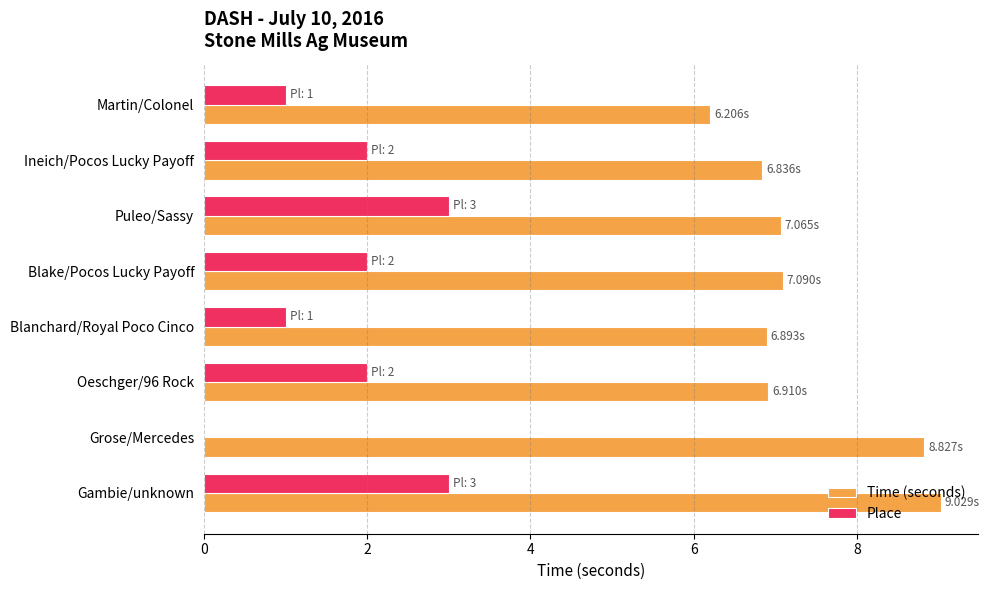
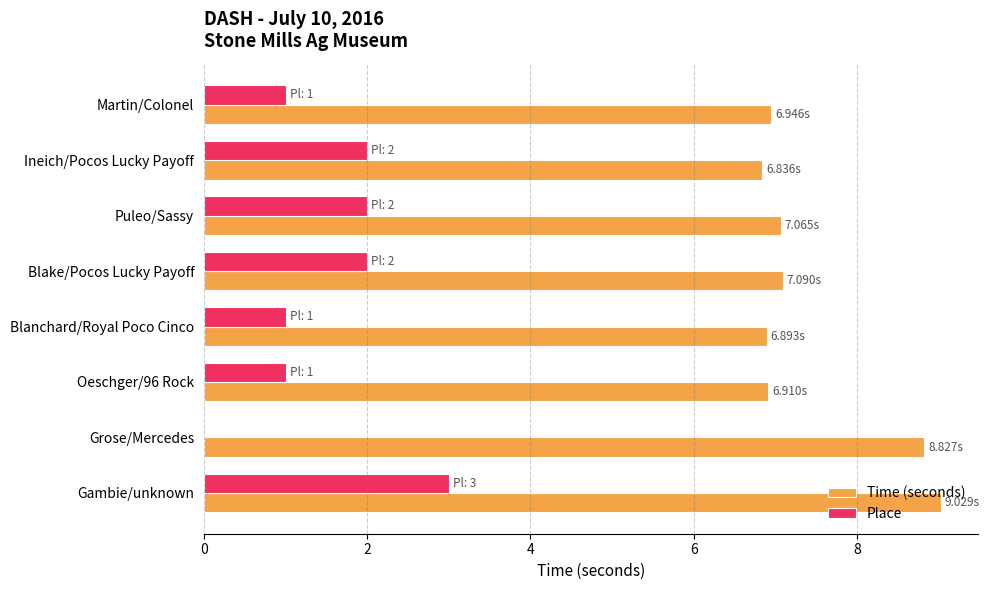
Time (seconds), Martin/Colonel: 6.206s -> 6.946s
Place, Puleo/Sassy: 3 -> 2
Place, Oeschger/96 Rock: 2 -> 1
